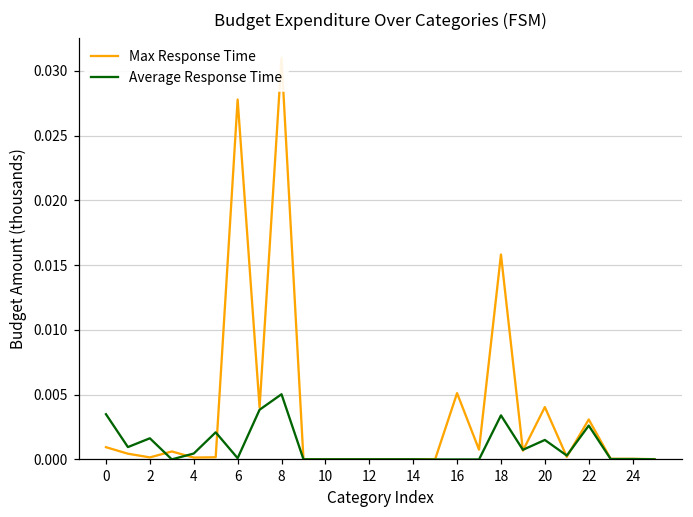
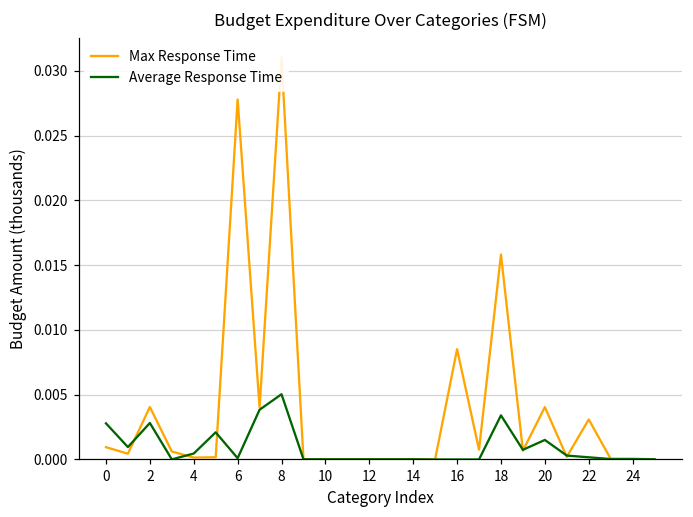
Average Response Time, 0: 0.0035 -> 0.0028
Max Response Time, 2: 0.0002 -> 0.0041
Average Response Time, 2: 0.0016 -> 0.0028
Max Response Time, 16: 0.0051 -> 0.0085
Average Response Time, 22: 0.0026 -> 0.0002
